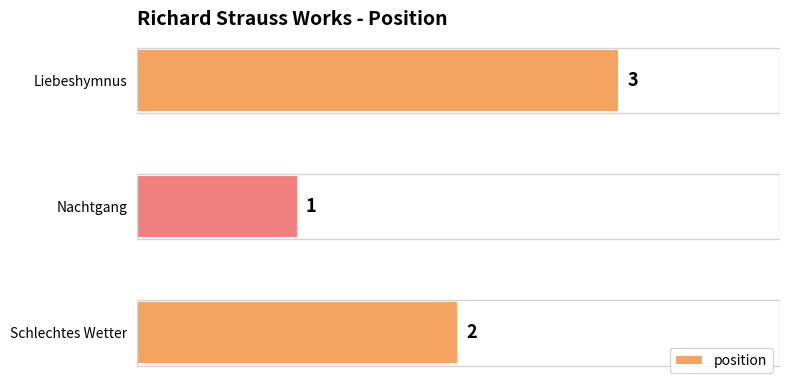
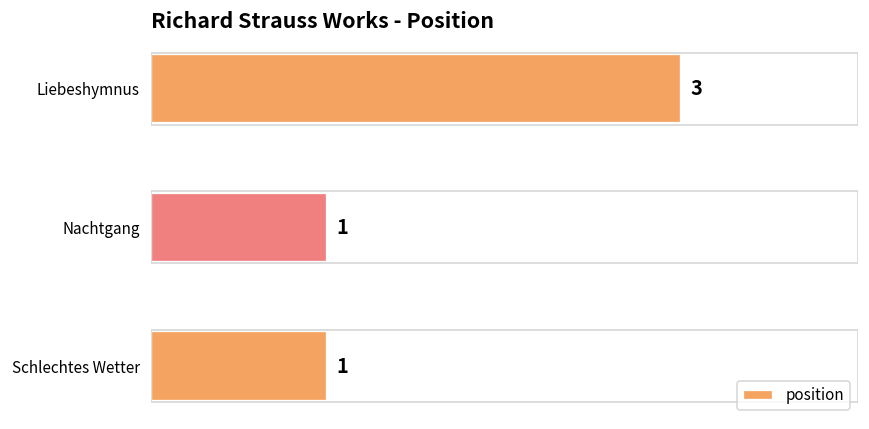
Schlechtes Wetter: 2 -> 1
